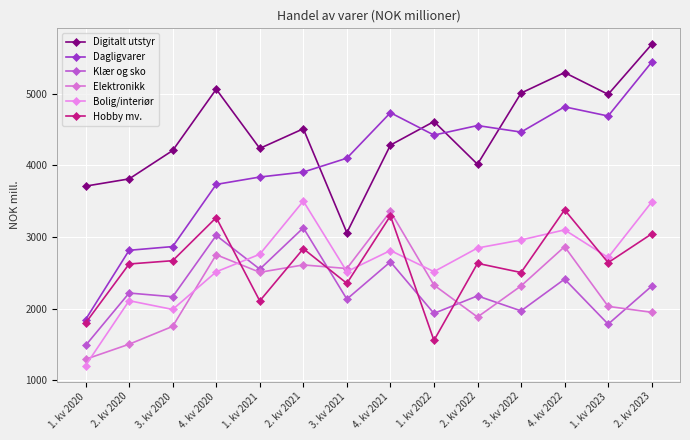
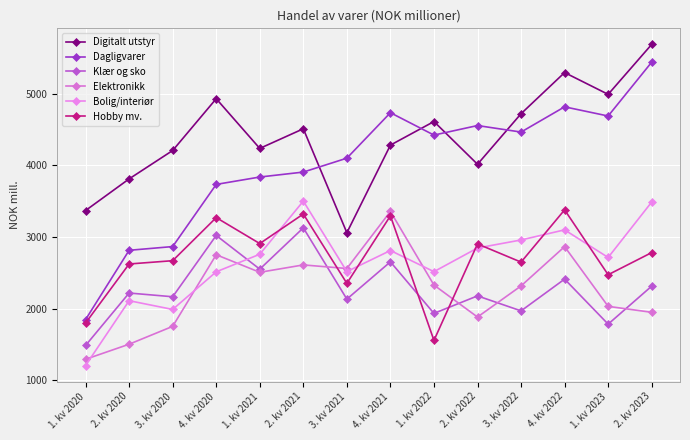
Digitalt utstyr, 1. kv 2020: 3700 -> 3400
Digitalt utstyr, 4. kv 2020: 5100 -> 4900
Hobby mv., 1. kv 2021: 2100 -> 2900
Hobby mv., 2. kv 2021: 2800 -> 3300
Hobby mv., 2. kv 2022: 2600 -> 2900
Digitalt utstyr, 3. kv 2022: 5000 -> 4700
Hobby mv., 3. kv 2022: 2500 -> 2700
Hobby mv., 1. kv 2023: 2600 -> 2500
Hobby mv., 2. kv 2023: 3000 -> 2800
